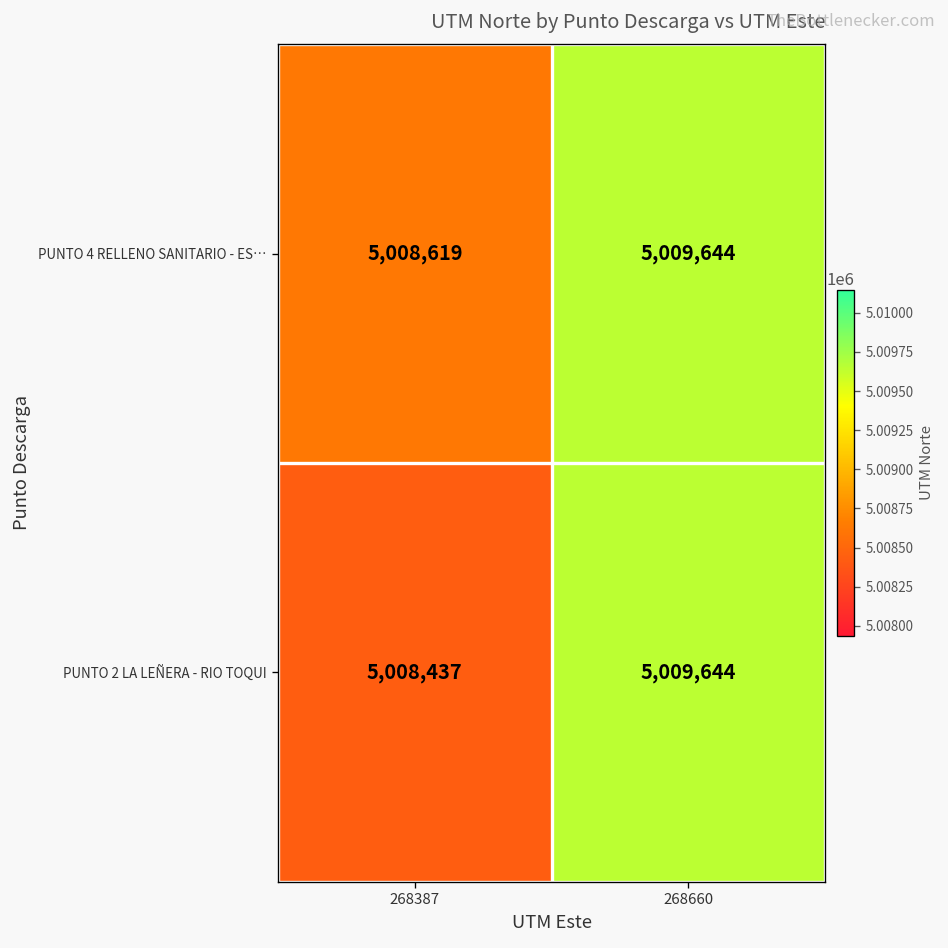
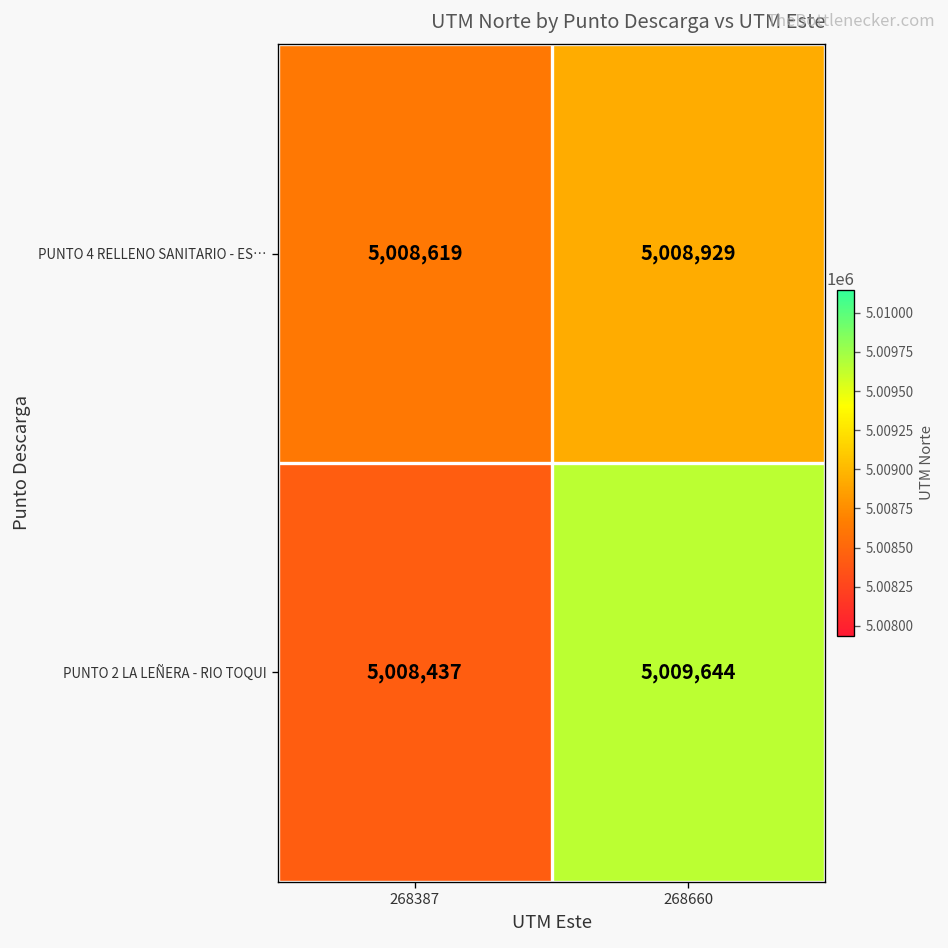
PUNTO 4 RELLENO SANITARIO - ES…, 268660: 5,009,644 -> 5,008,929
